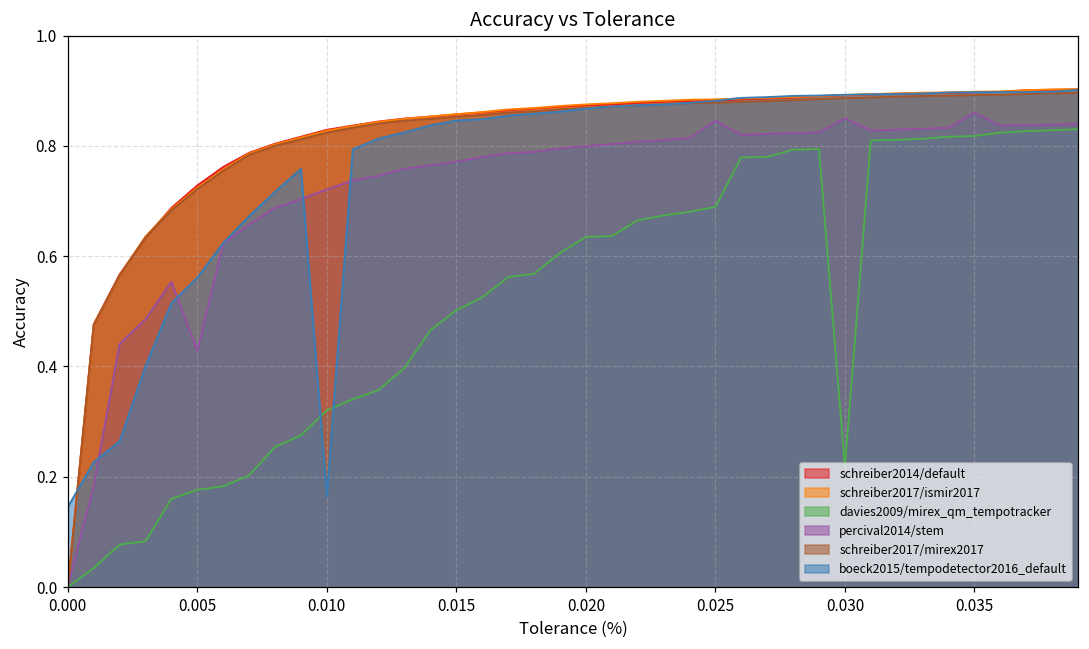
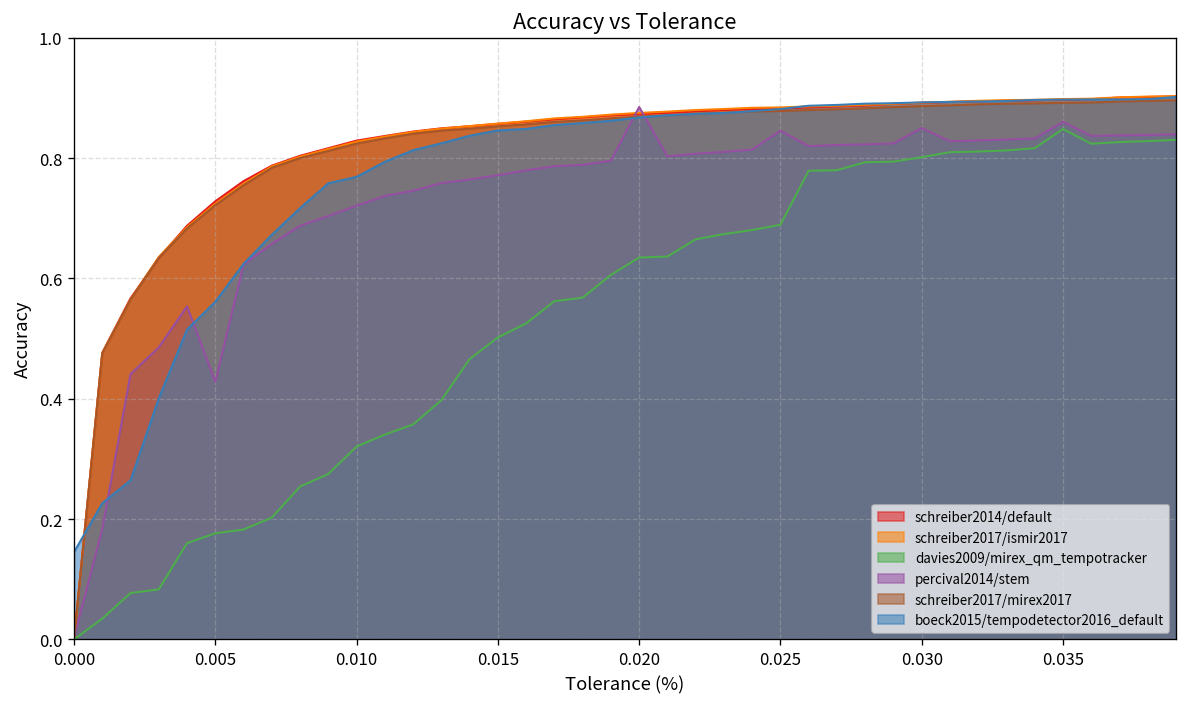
boeck2015/tempodetector2016_default, 0.010: 0.16 -> 0.77
percival2014/stem, 0.020: 0.80 -> 0.88
davies2009/mirex_qm_tempotracker, 0.030: 0.22 -> 0.80
davies2009/mirex_qm_tempotracker, 0.035: 0.82 -> 0.85
